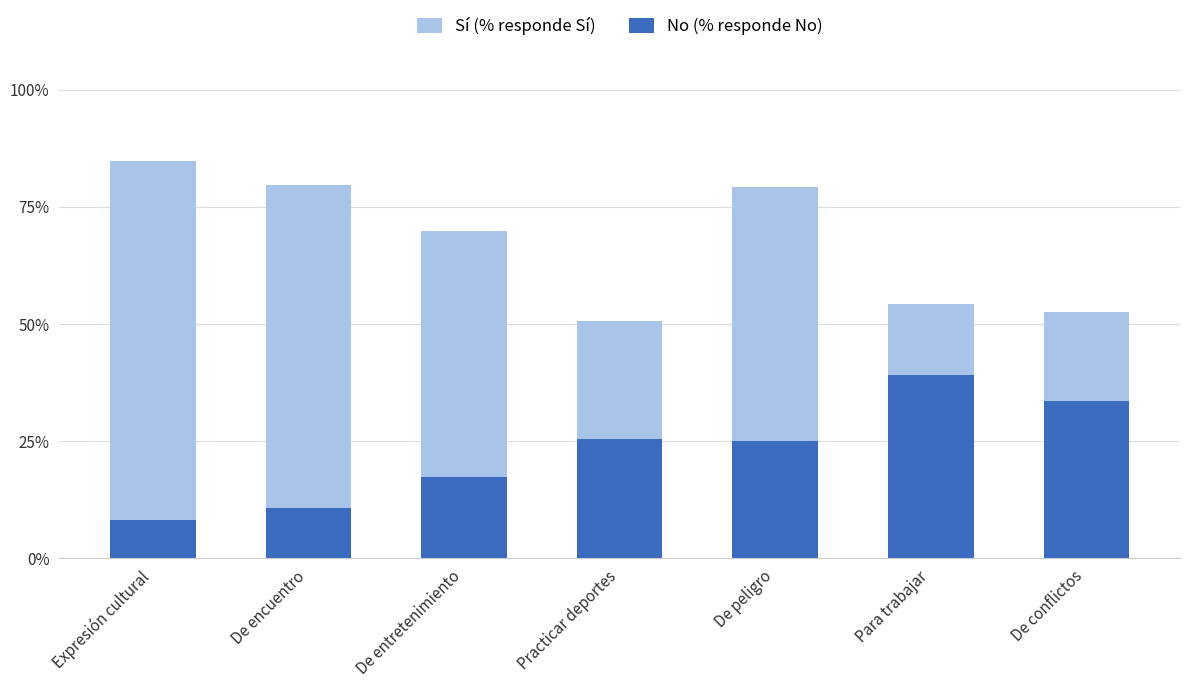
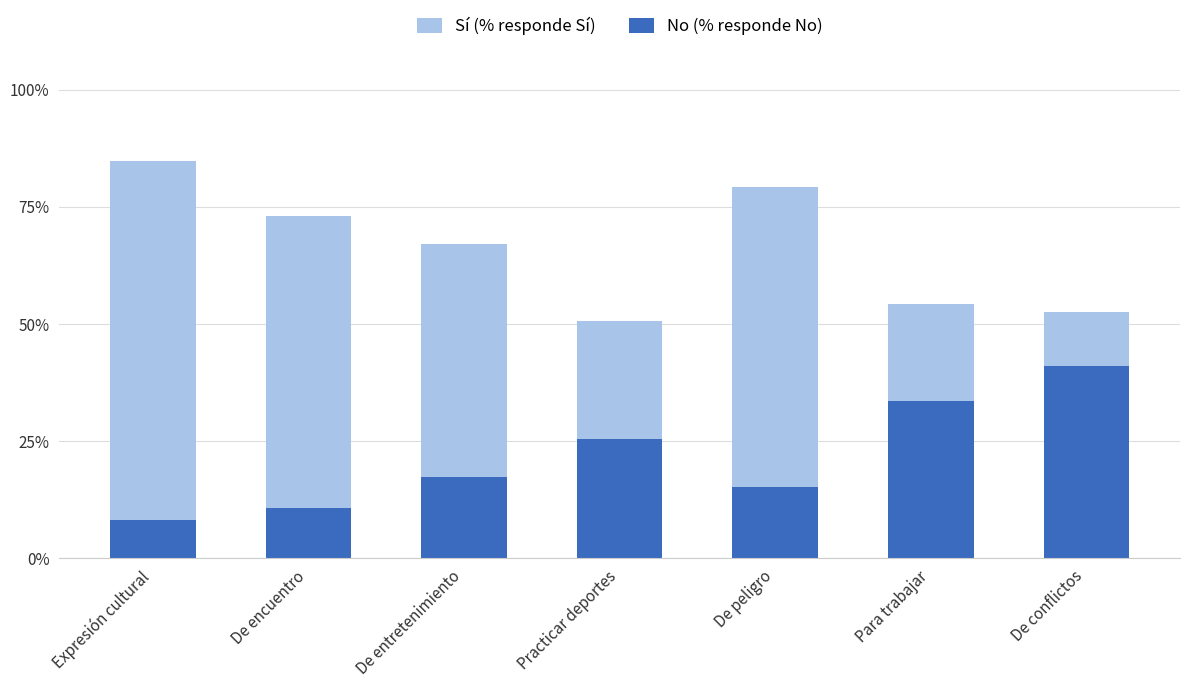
Sí (% responde Sí), De encuentro: 80% -> 73%
Sí (% responde Sí), De entretenimiento: 70% -> 67%
No (% responde No), De peligro: 25% -> 15%
No (% responde No), Para trabajar: 39% -> 34%
No (% responde No), De conflictos: 34% -> 41%
